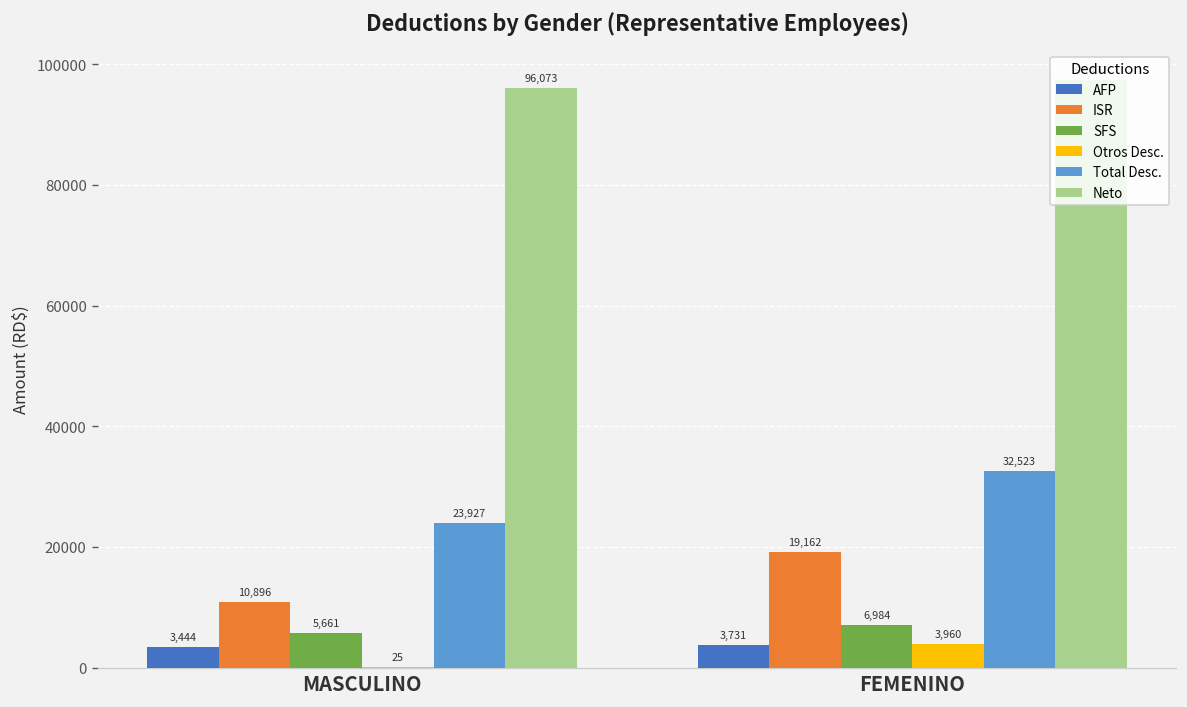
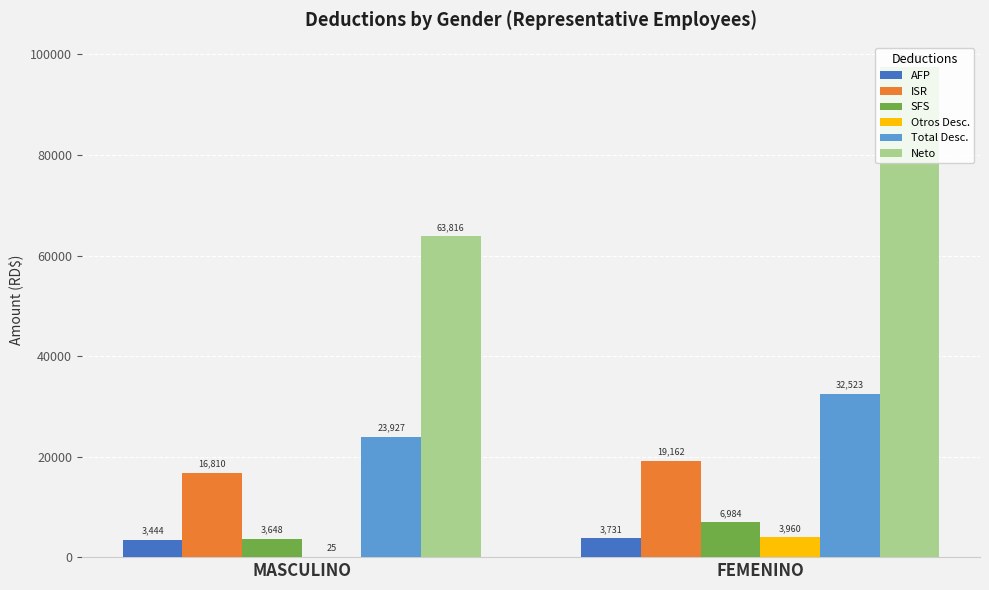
ISR, MASCULINO: 10,896 -> 16,810
SFS, MASCULINO: 5,661 -> 3,648
Neto, MASCULINO: 96,073 -> 63,816
